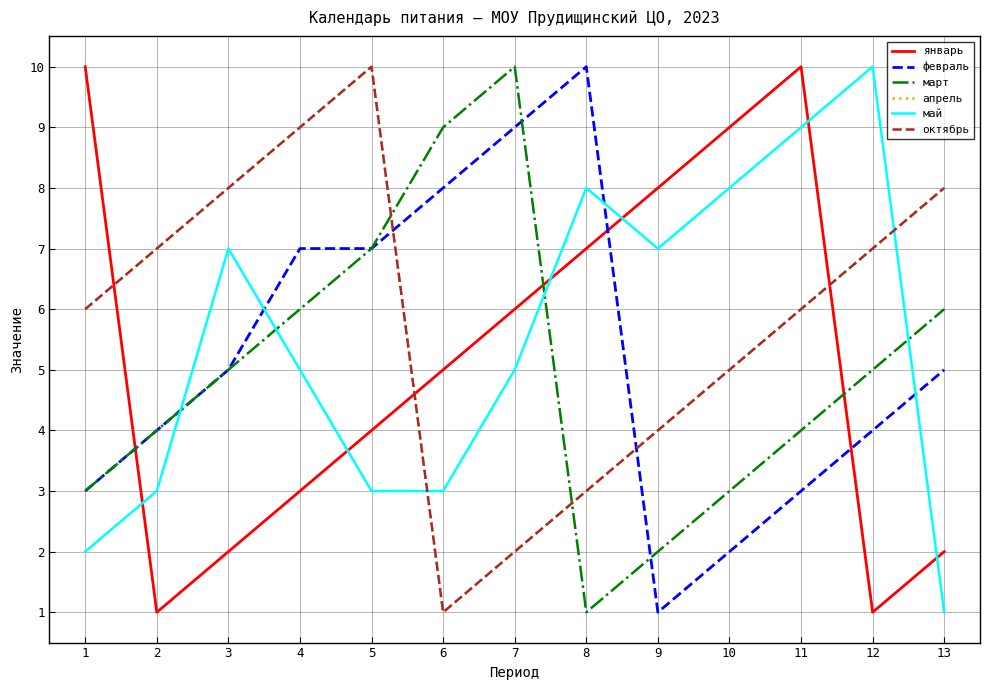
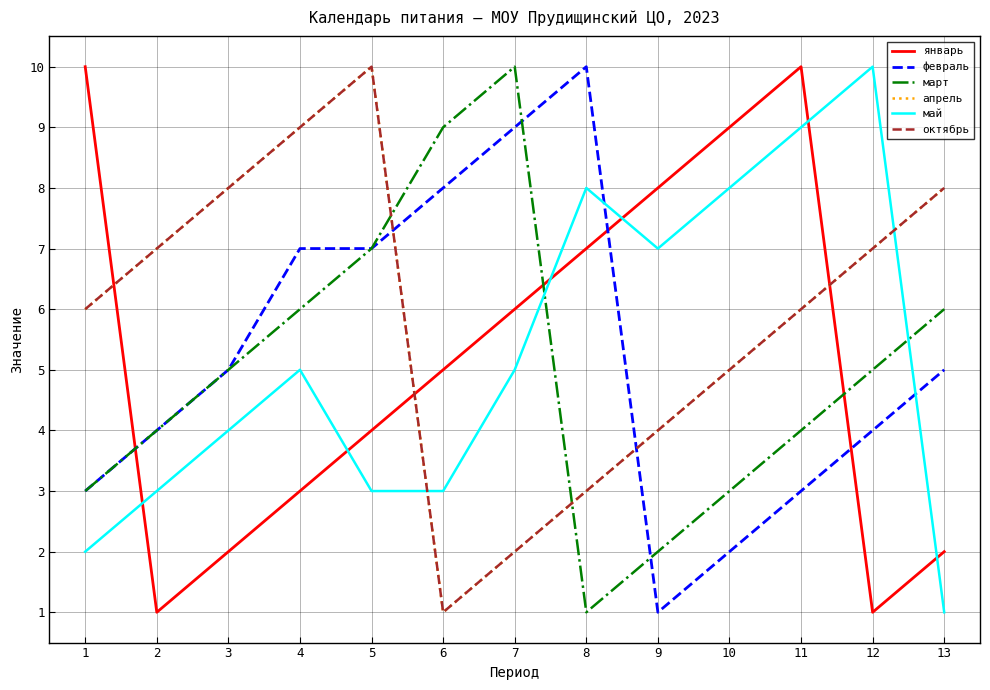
май, 3: 7 -> 4
